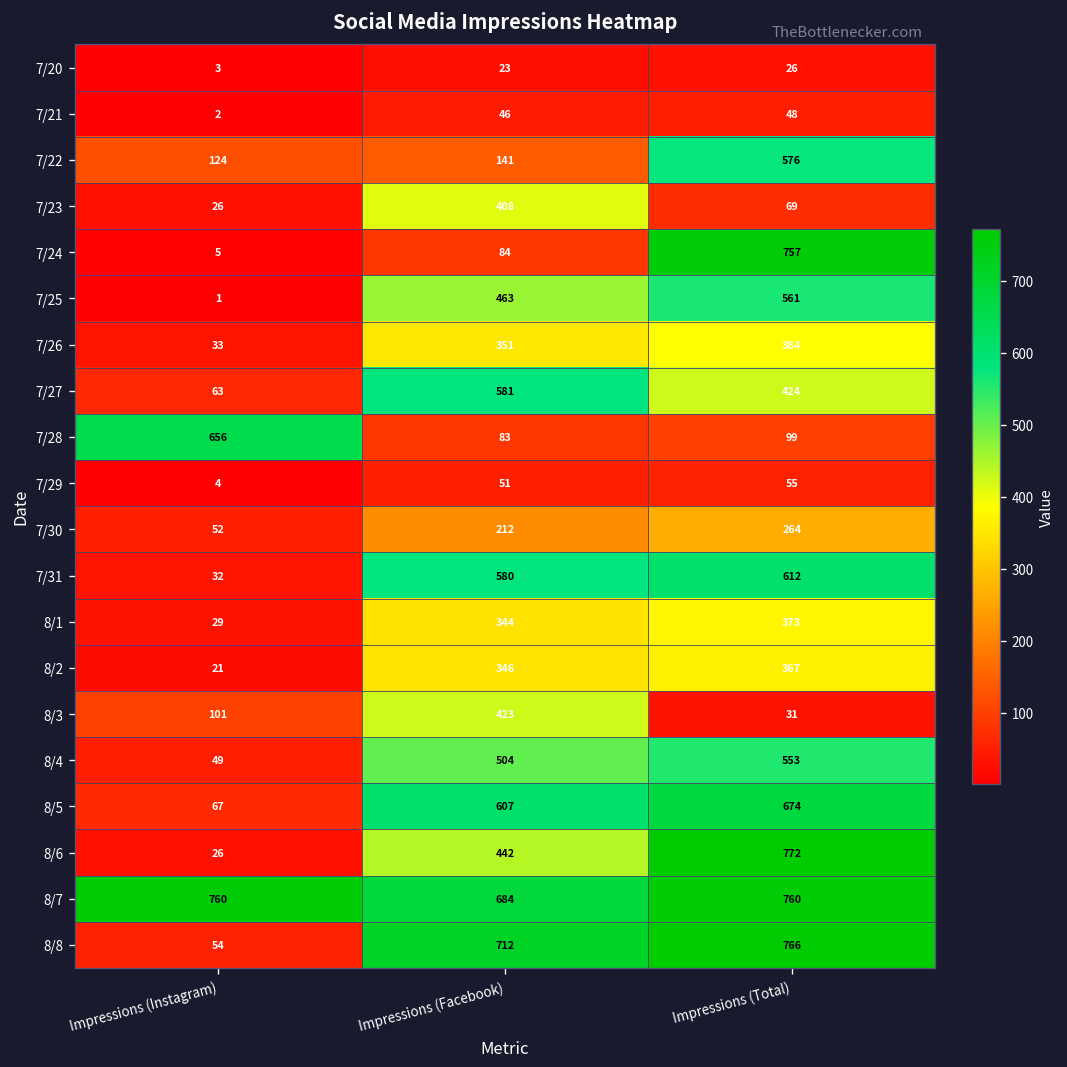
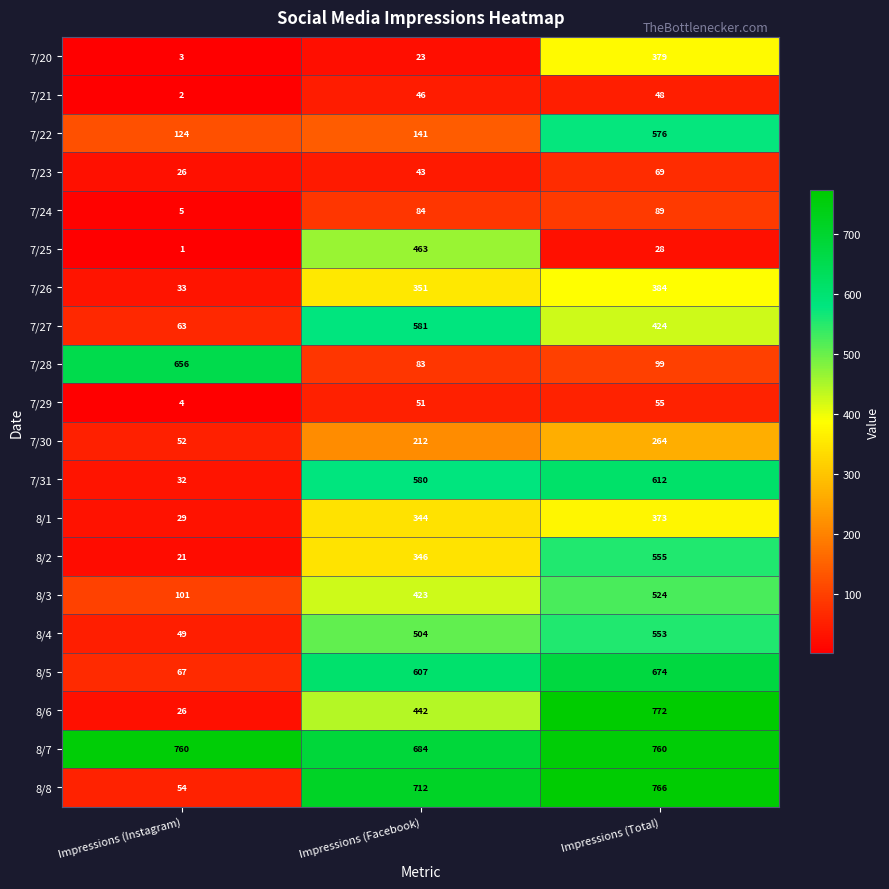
7/20, Impressions (Total): 26 -> 379
7/23, Impressions (Facebook): 408 -> 43
7/24, Impressions (Total): 757 -> 89
7/25, Impressions (Total): 561 -> 28
8/2, Impressions (Total): 367 -> 555
8/3, Impressions (Total): 31 -> 524
